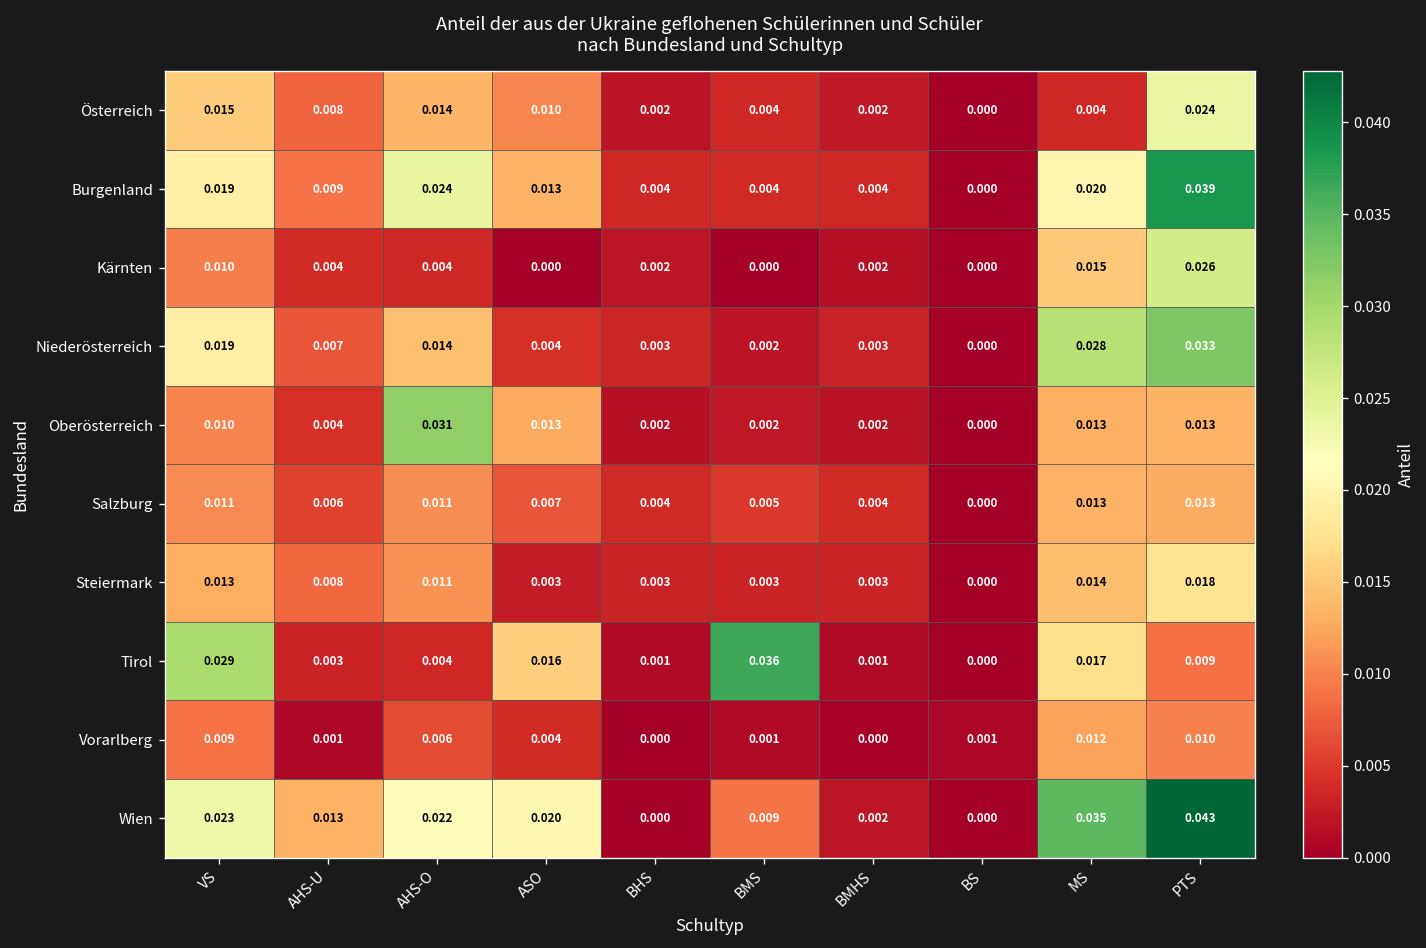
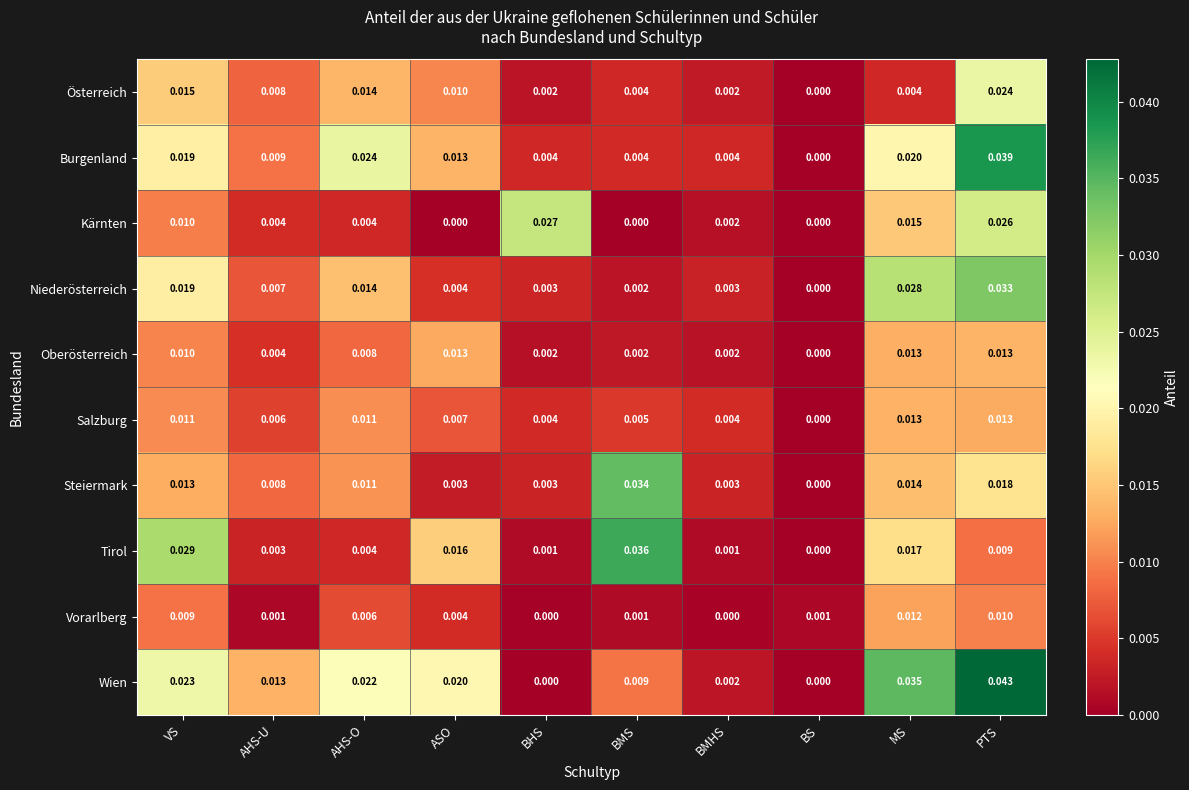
Kärnten, BHS: 0.002 -> 0.027
Oberösterreich, AHS-O: 0.031 -> 0.008
Steiermark, BMS: 0.003 -> 0.034
